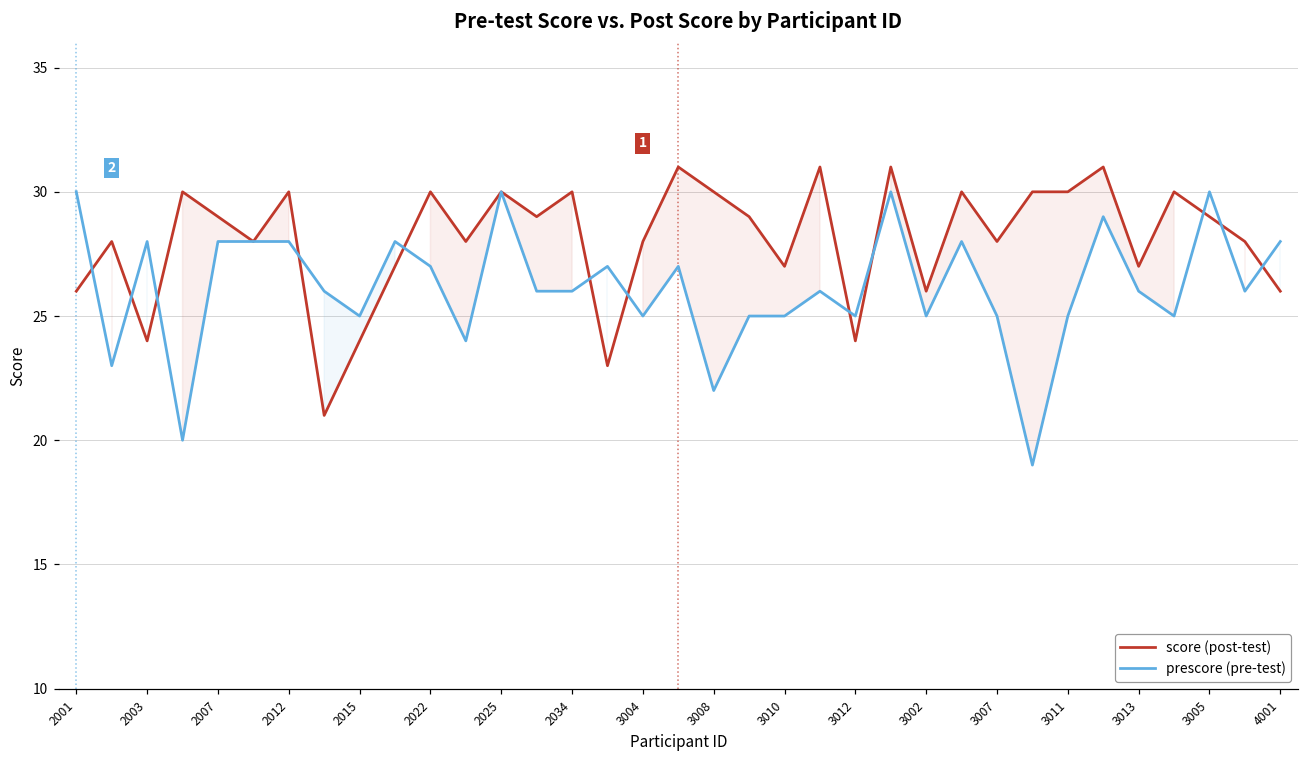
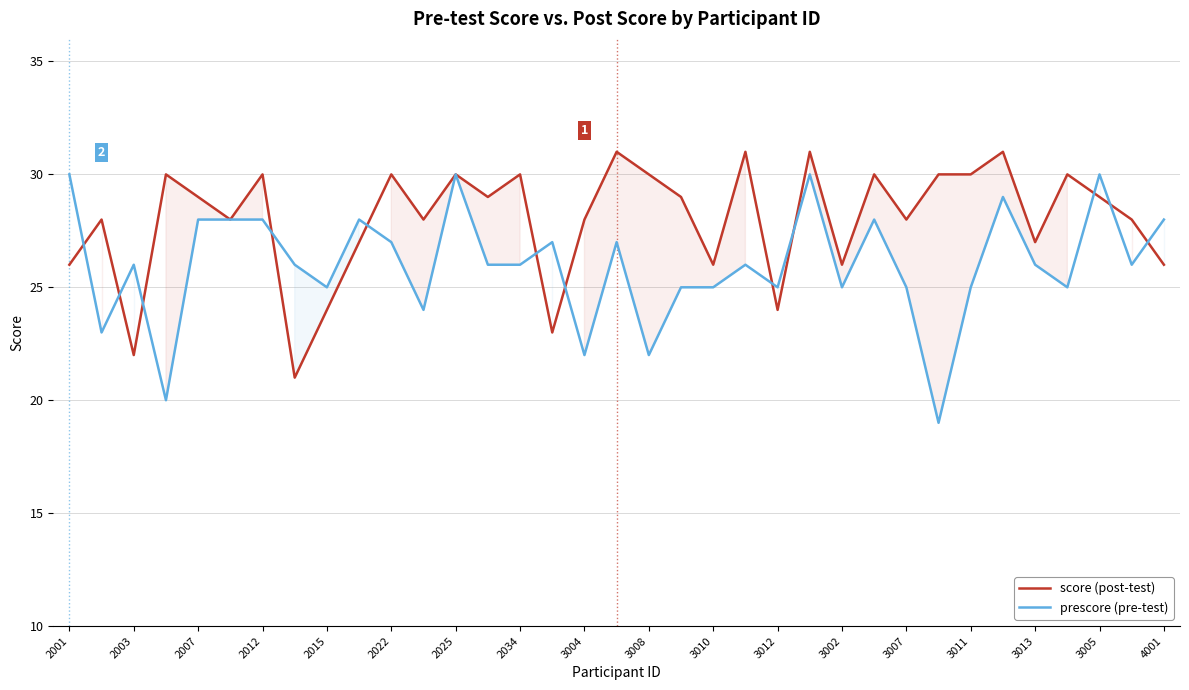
score (post-test), 2003: 24 -> 22
prescore (pre-test), 2003: 28 -> 26
prescore (pre-test), 3004: 25 -> 22
score (post-test), 3010: 27 -> 26
